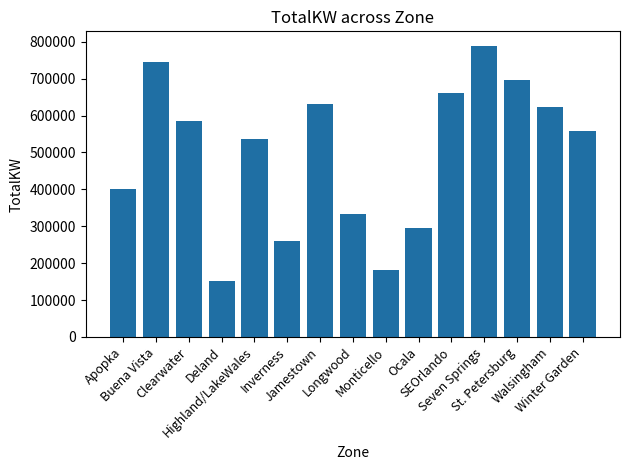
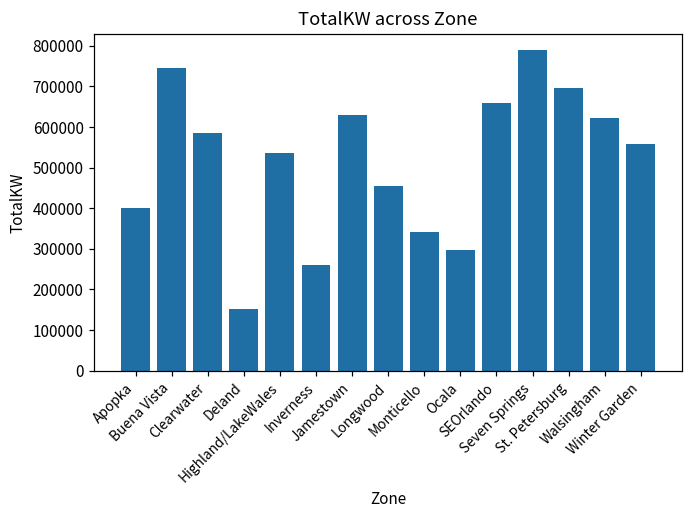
Longwood: 330000 -> 460000
Monticello: 180000 -> 340000
